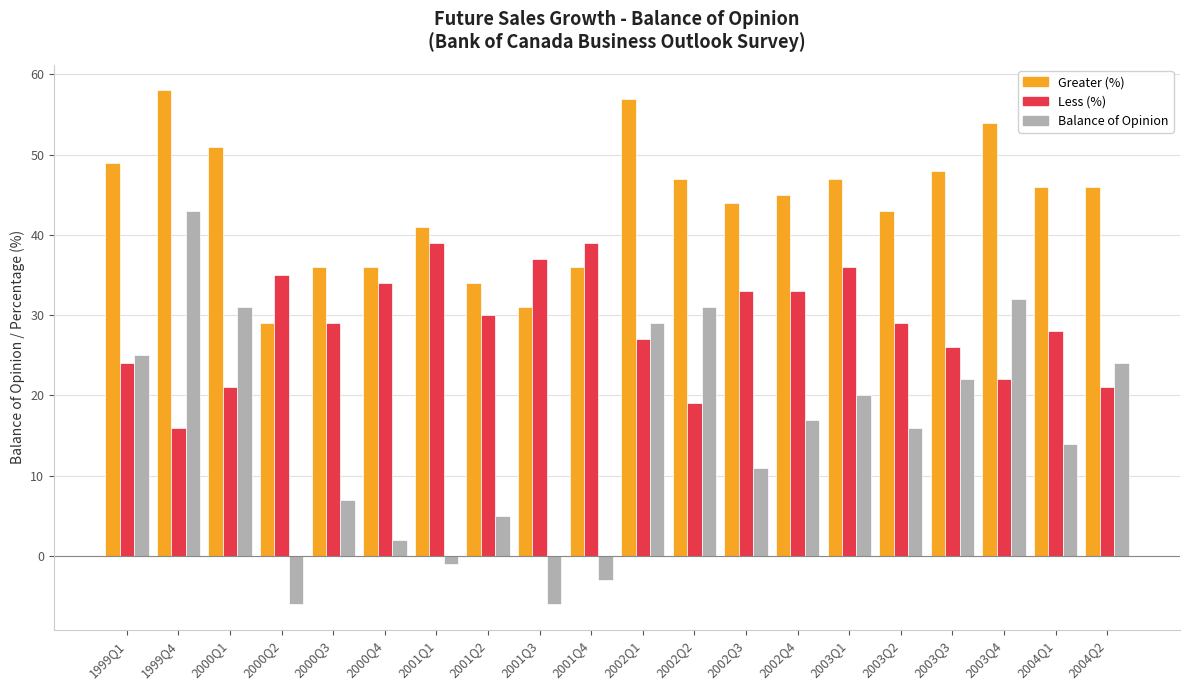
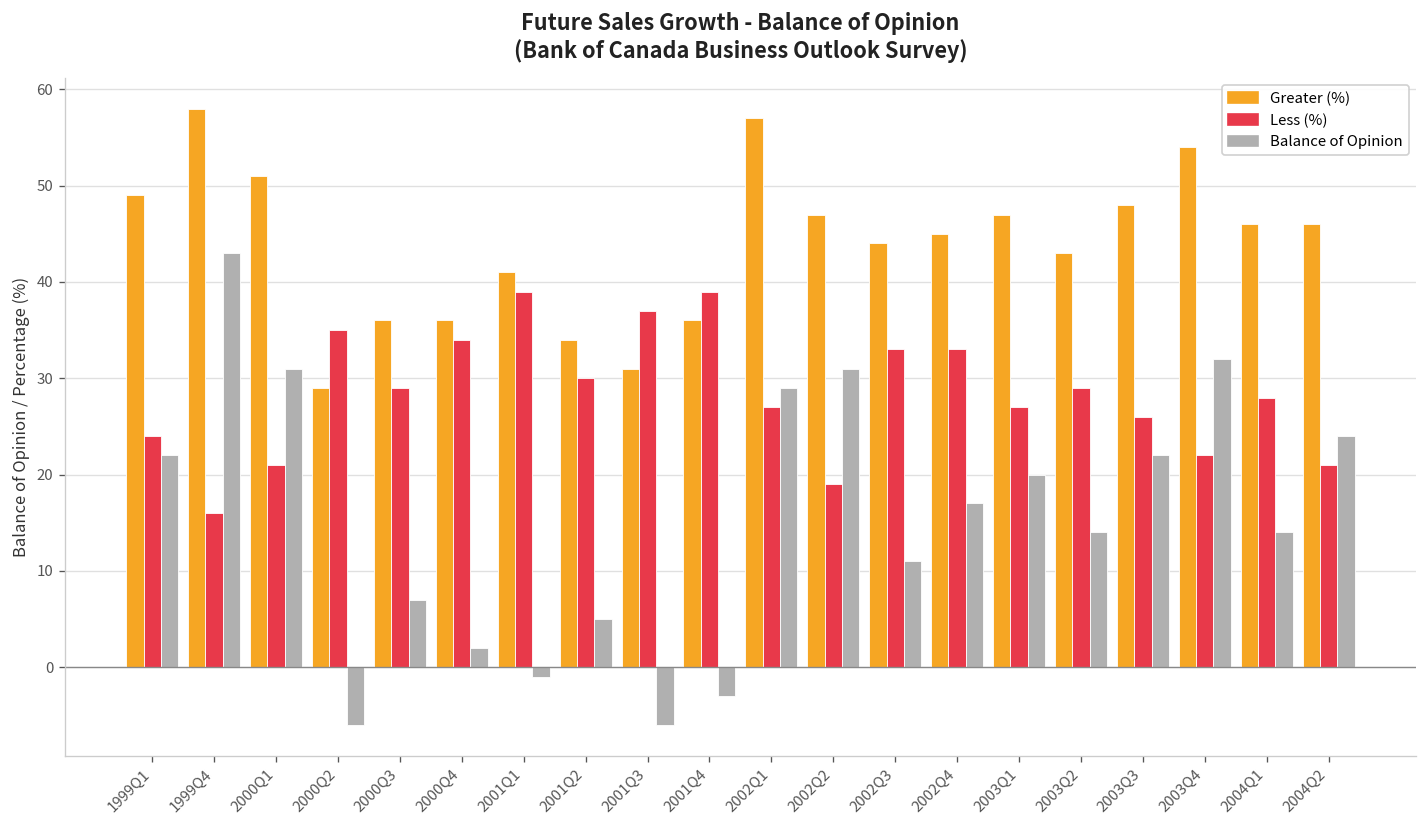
Balance of Opinion, 1999Q1: 25 -> 22
Less (%), 2003Q1: 36 -> 27
Balance of Opinion, 2003Q2: 16 -> 14
